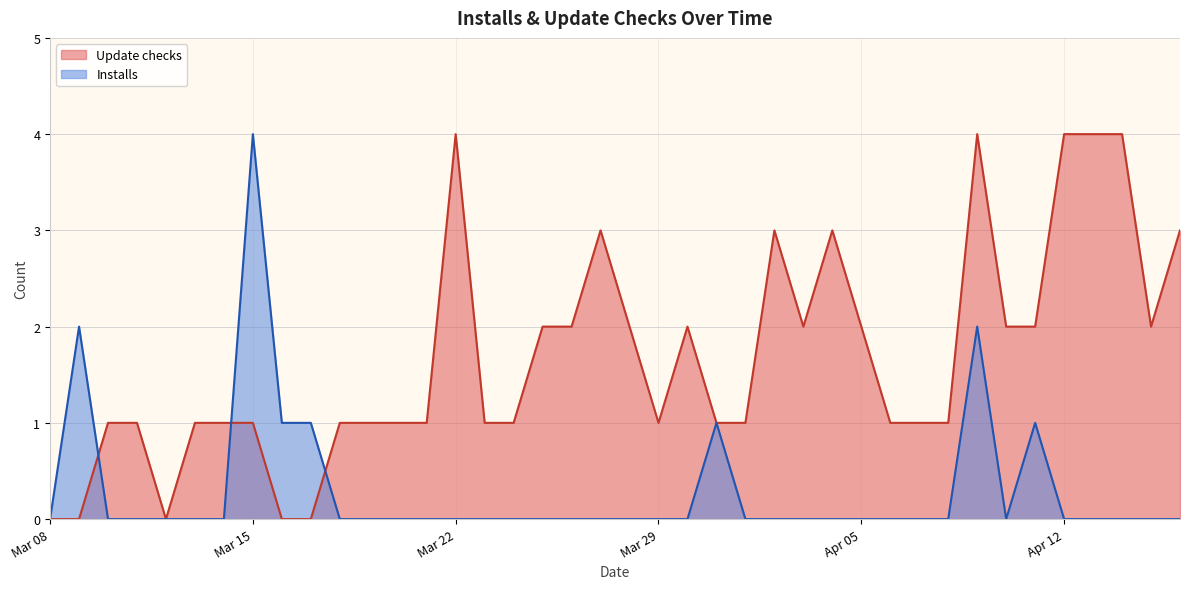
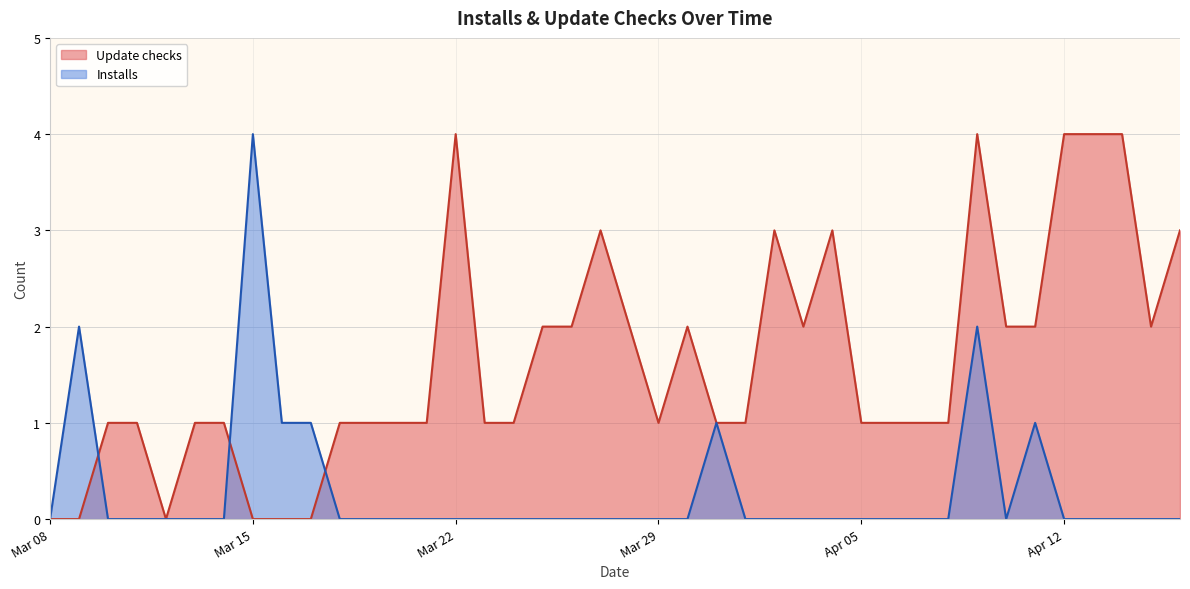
Update checks, Mar 15: 1 -> 0
Update checks, Apr 05: 2 -> 1
